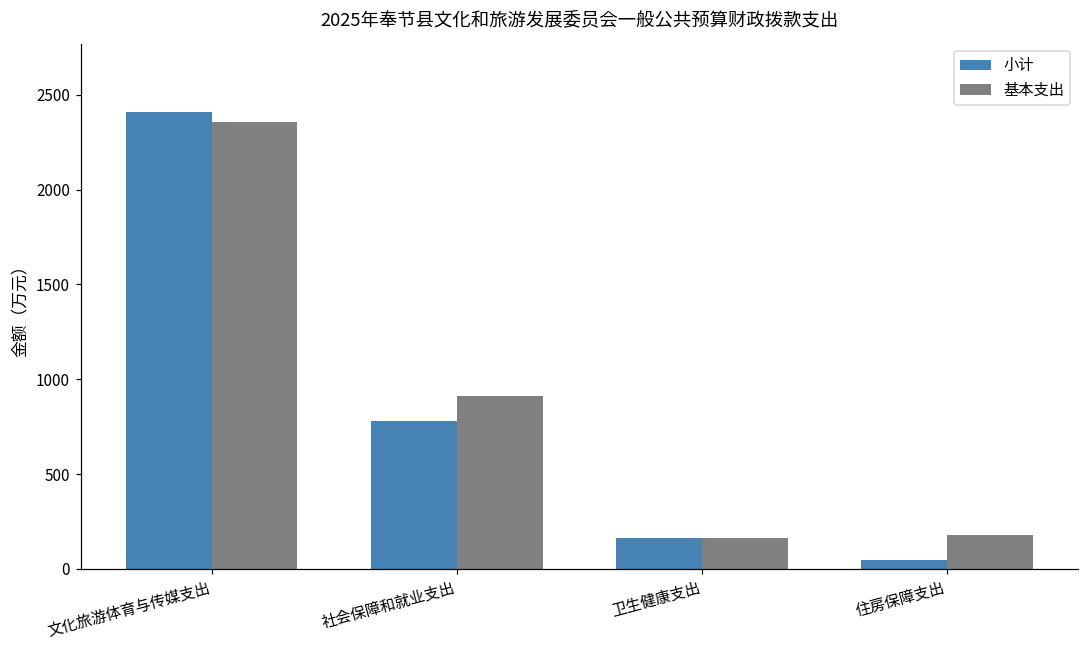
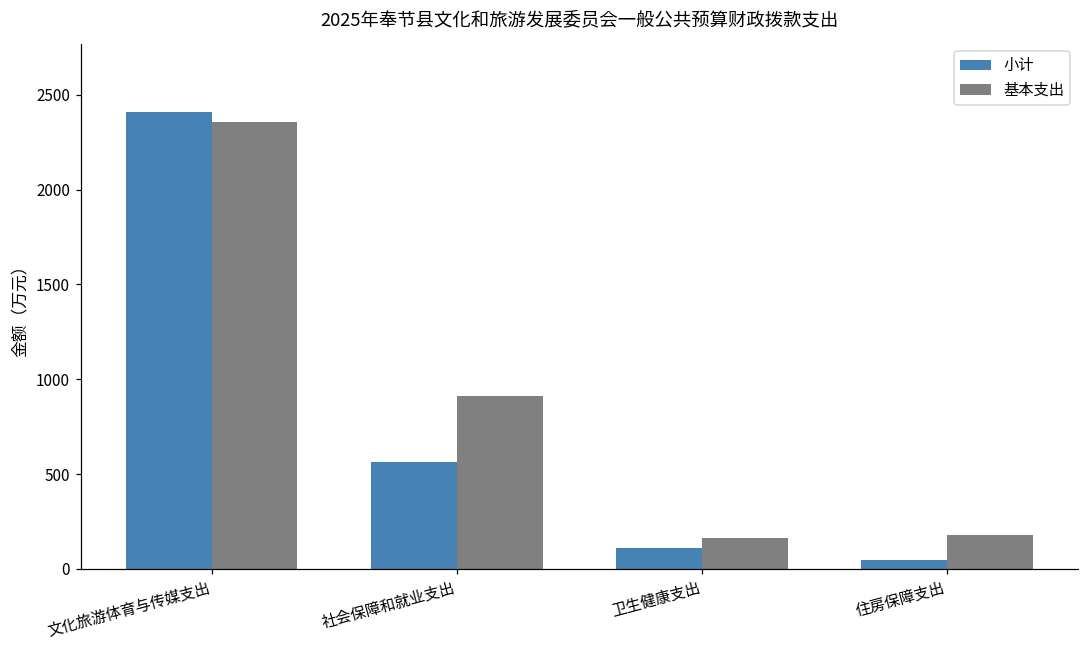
小计, 社会保障和就业支出: 780 -> 560
小计, 卫生健康支出: 160 -> 110
